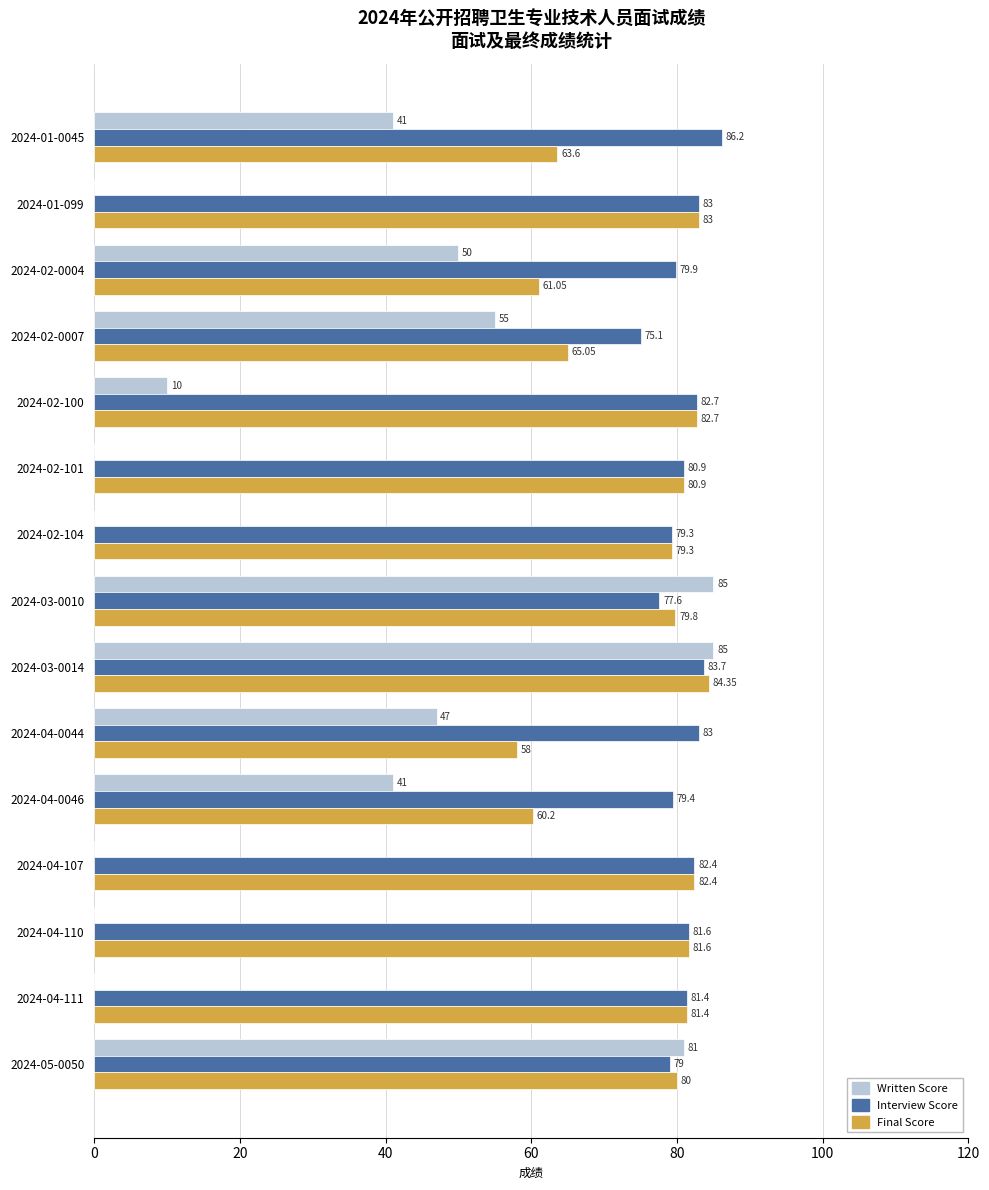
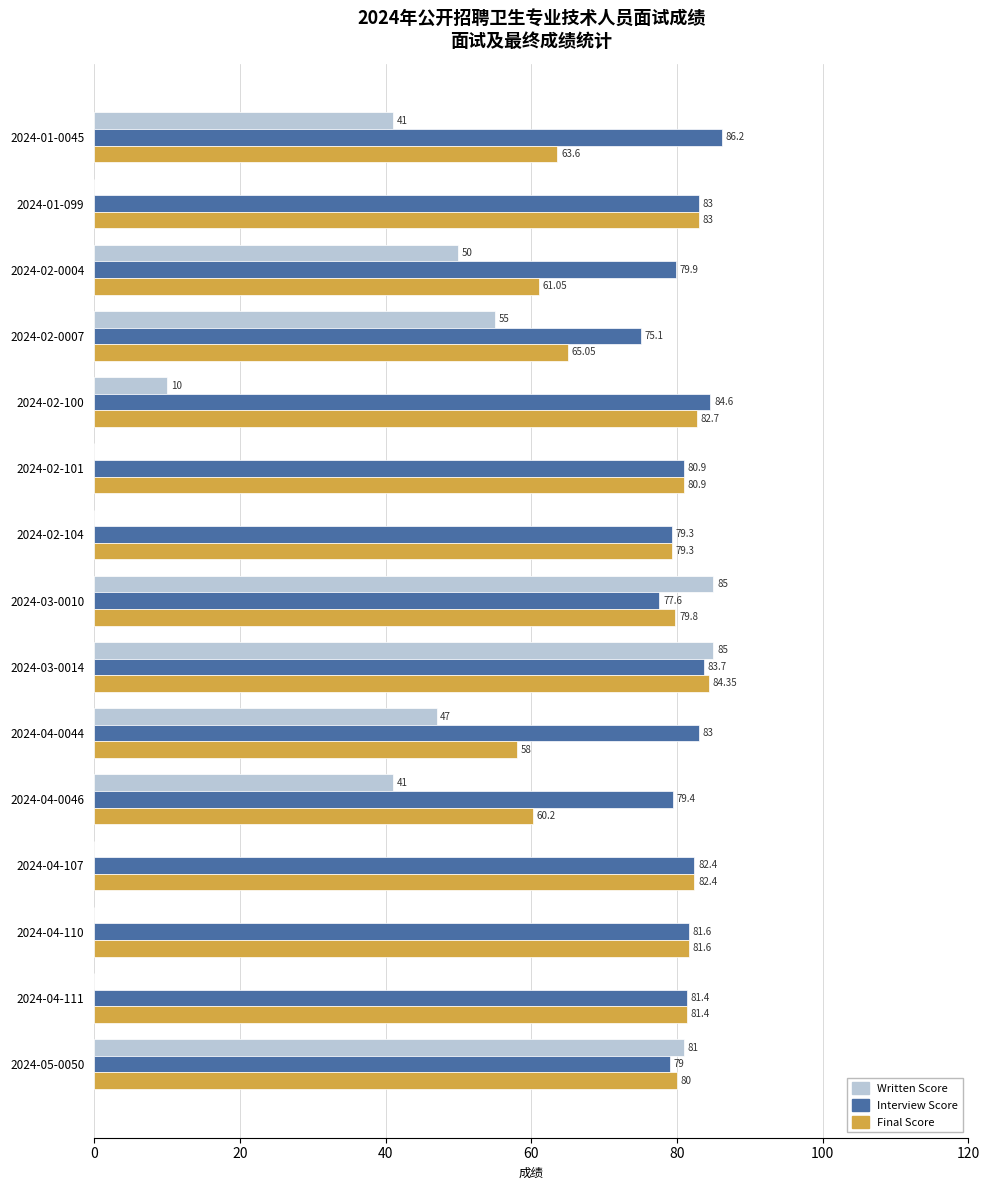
Interview Score, 2024-02-100: 82.7 -> 84.6
